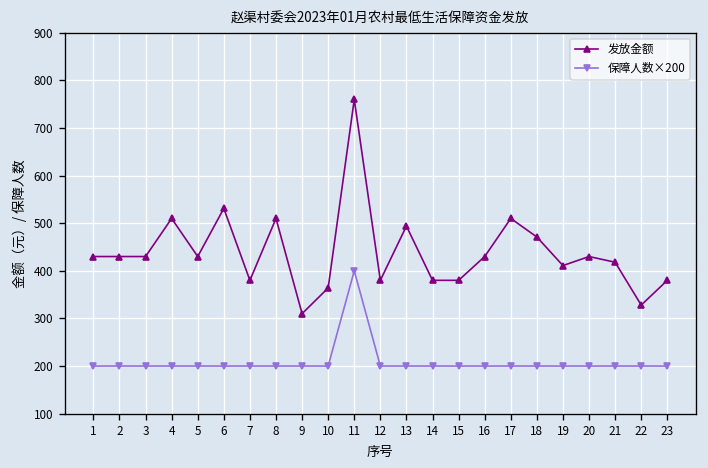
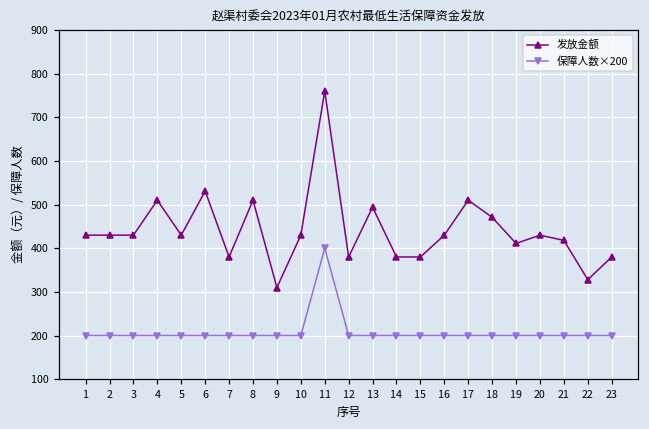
发放金额, 10: 360 -> 430
